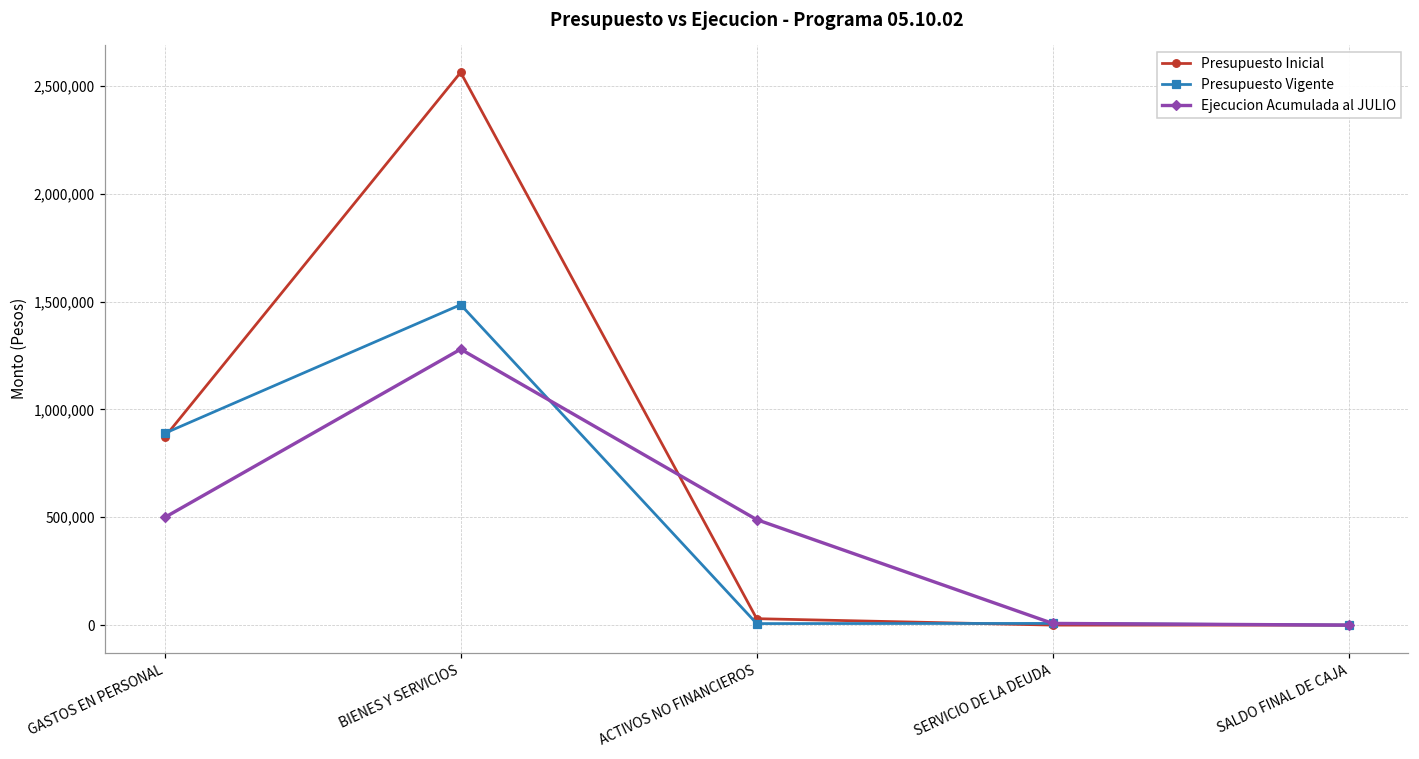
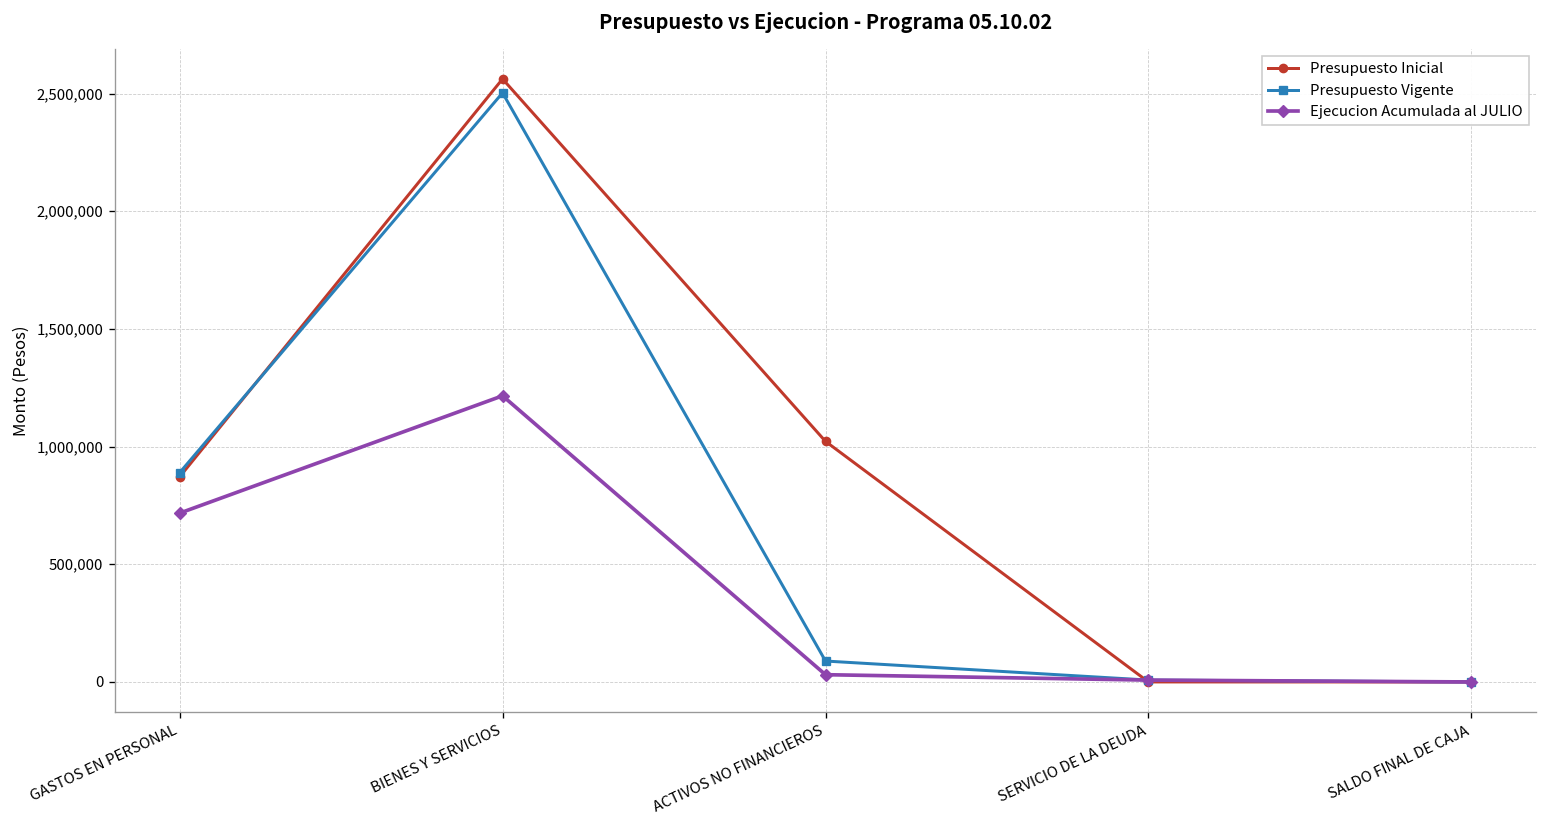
Ejecucion Acumulada al JULIO, GASTOS EN PERSONAL: 500,000 -> 720,000
Presupuesto Vigente, BIENES Y SERVICIOS: 1,490,000 -> 2,500,000
Ejecucion Acumulada al JULIO, BIENES Y SERVICIOS: 1,280,000 -> 1,220,000
Presupuesto Inicial, ACTIVOS NO FINANCIEROS: 30,000 -> 1,020,000
Presupuesto Vigente, ACTIVOS NO FINANCIEROS: 10,000 -> 90,000
Ejecucion Acumulada al JULIO, ACTIVOS NO FINANCIEROS: 490,000 -> 30,000
